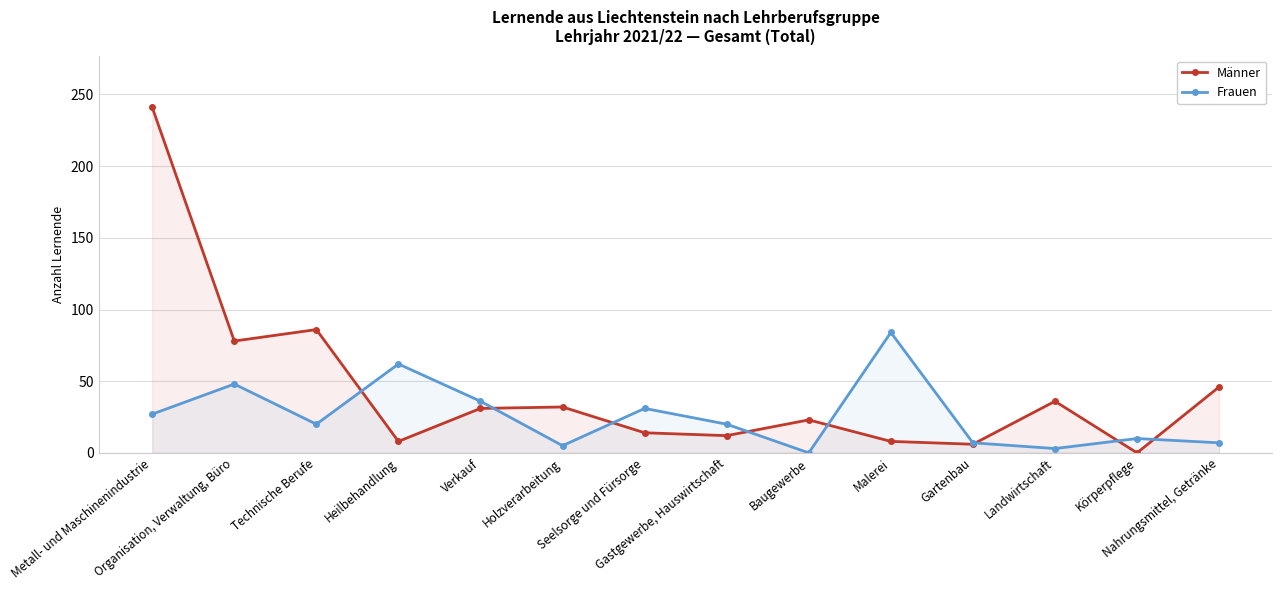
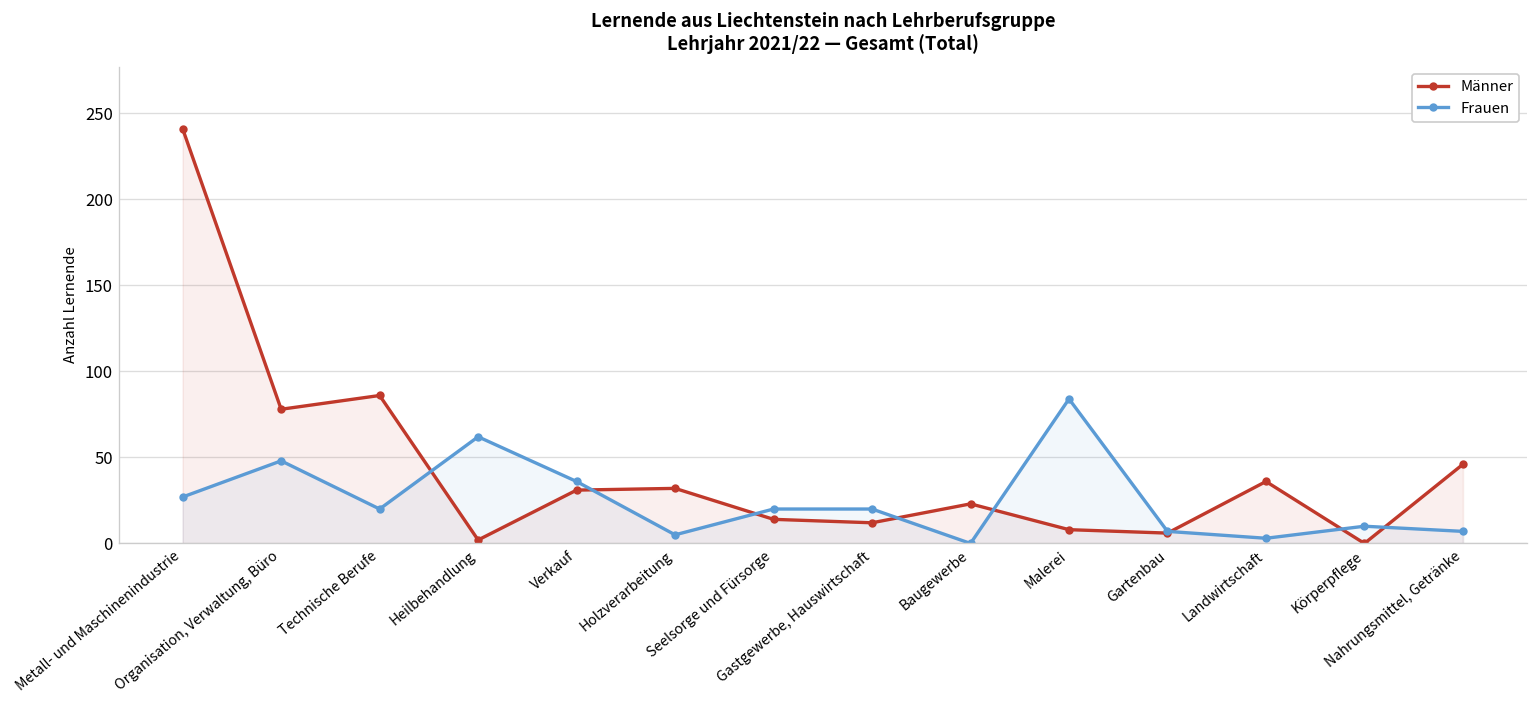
Männer, Heilbehandlung: 8 -> 2
Frauen, Seelsorge und Fürsorge: 31 -> 20
